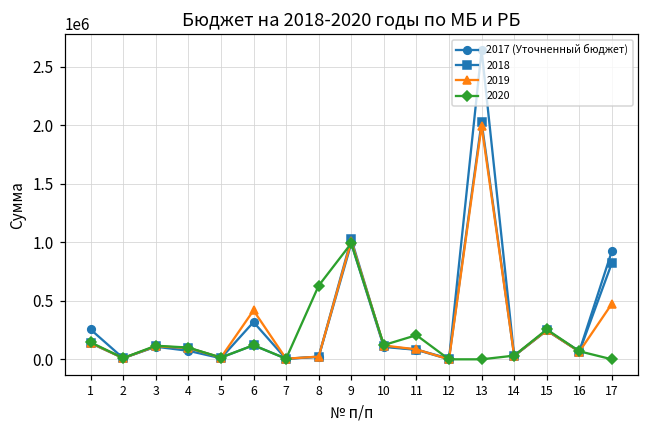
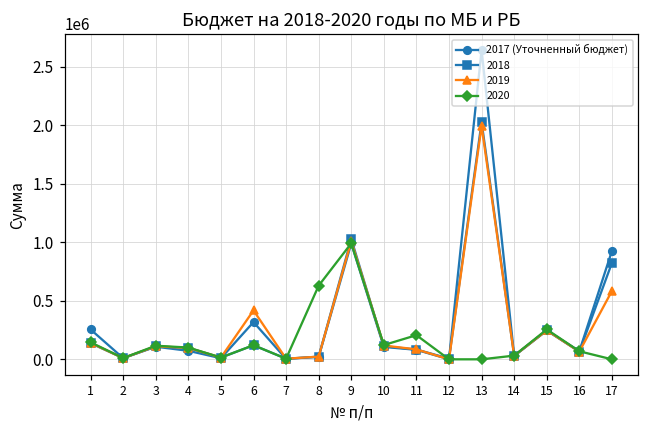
2019, 17: 480000 -> 580000
